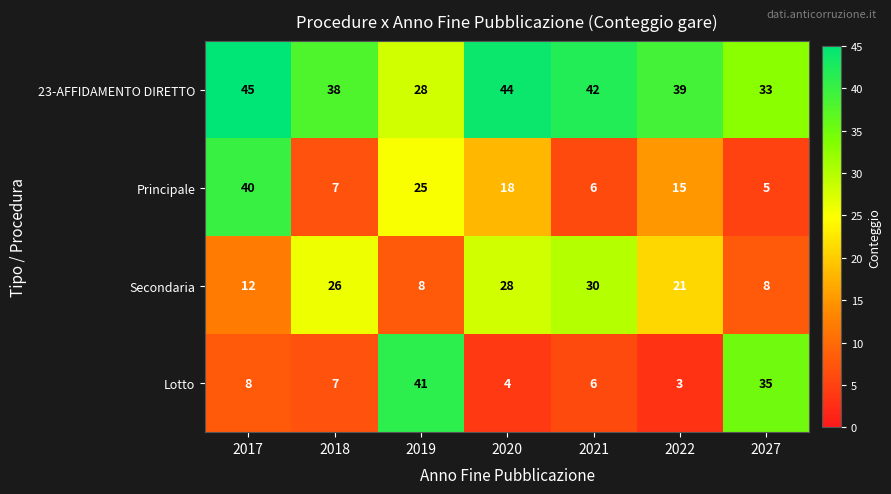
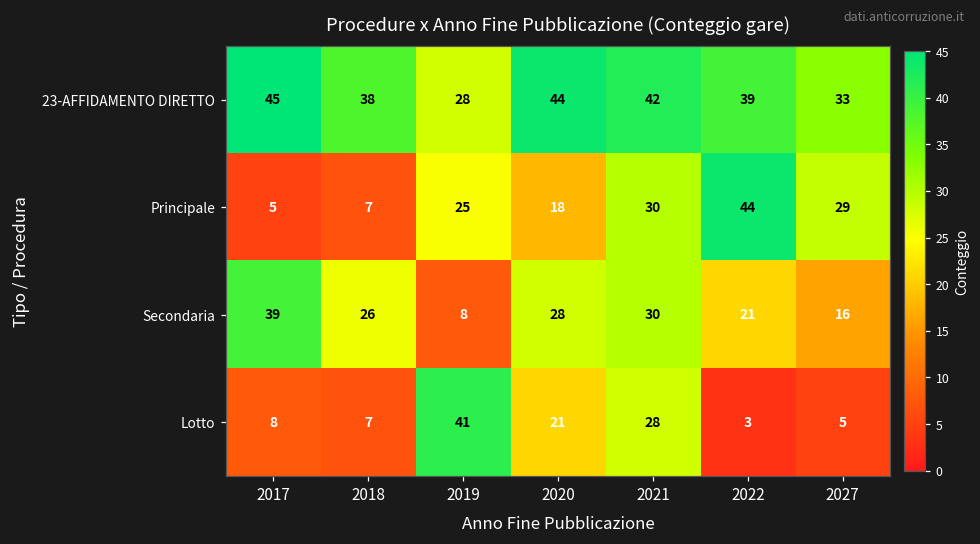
Principale, 2017: 40 -> 5
Principale, 2021: 6 -> 30
Principale, 2022: 15 -> 44
Principale, 2027: 5 -> 29
Secondaria, 2017: 12 -> 39
Secondaria, 2027: 8 -> 16
Lotto, 2020: 4 -> 21
Lotto, 2021: 6 -> 28
Lotto, 2027: 35 -> 5
